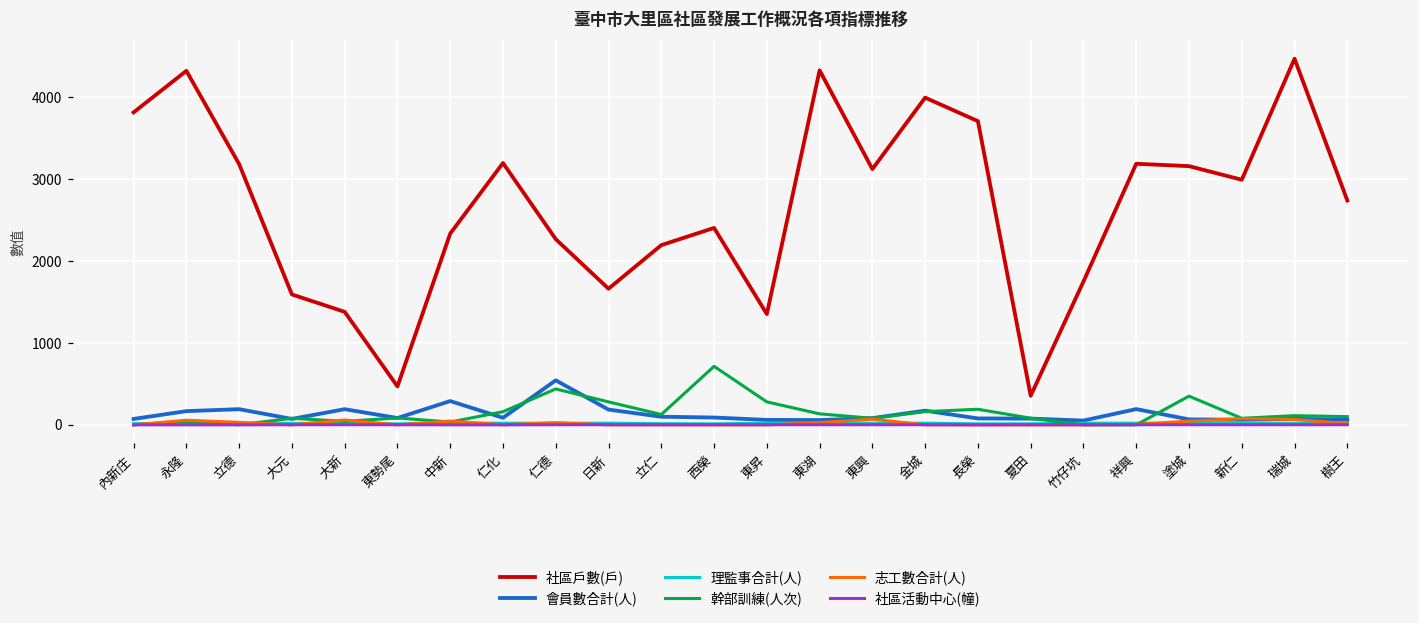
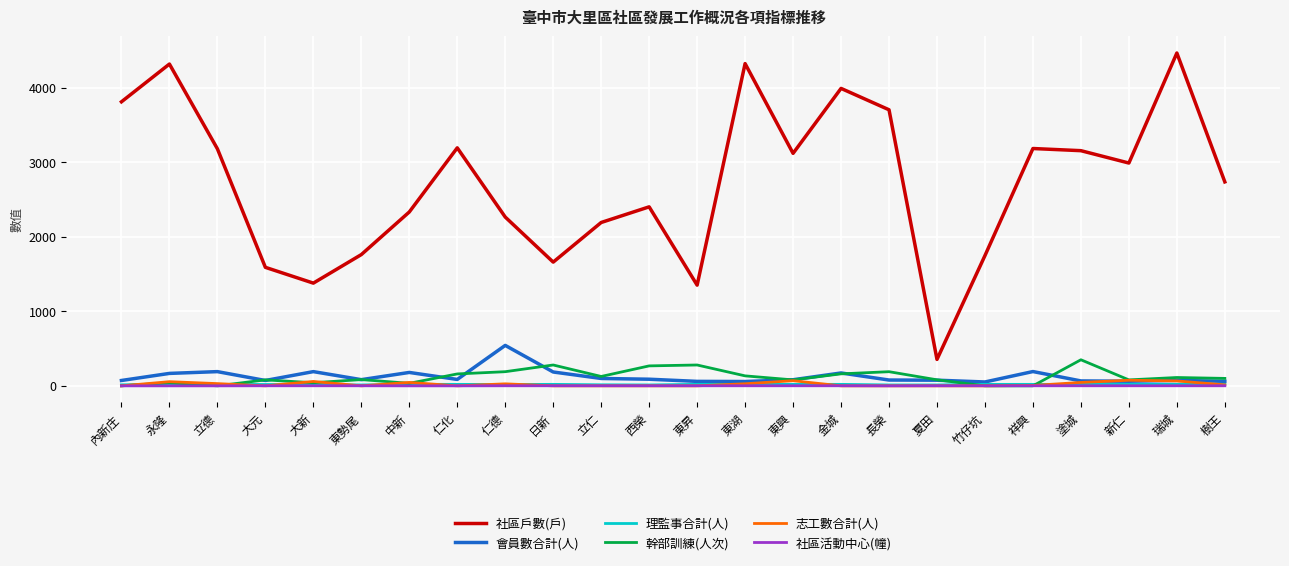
社區戶數(戶), 東勢尾: 500 -> 1800
會員數合計(人), 中新: 300 -> 200
幹部訓練(人次), 仁德: 400 -> 200
幹部訓練(人次), 西榮: 700 -> 300
